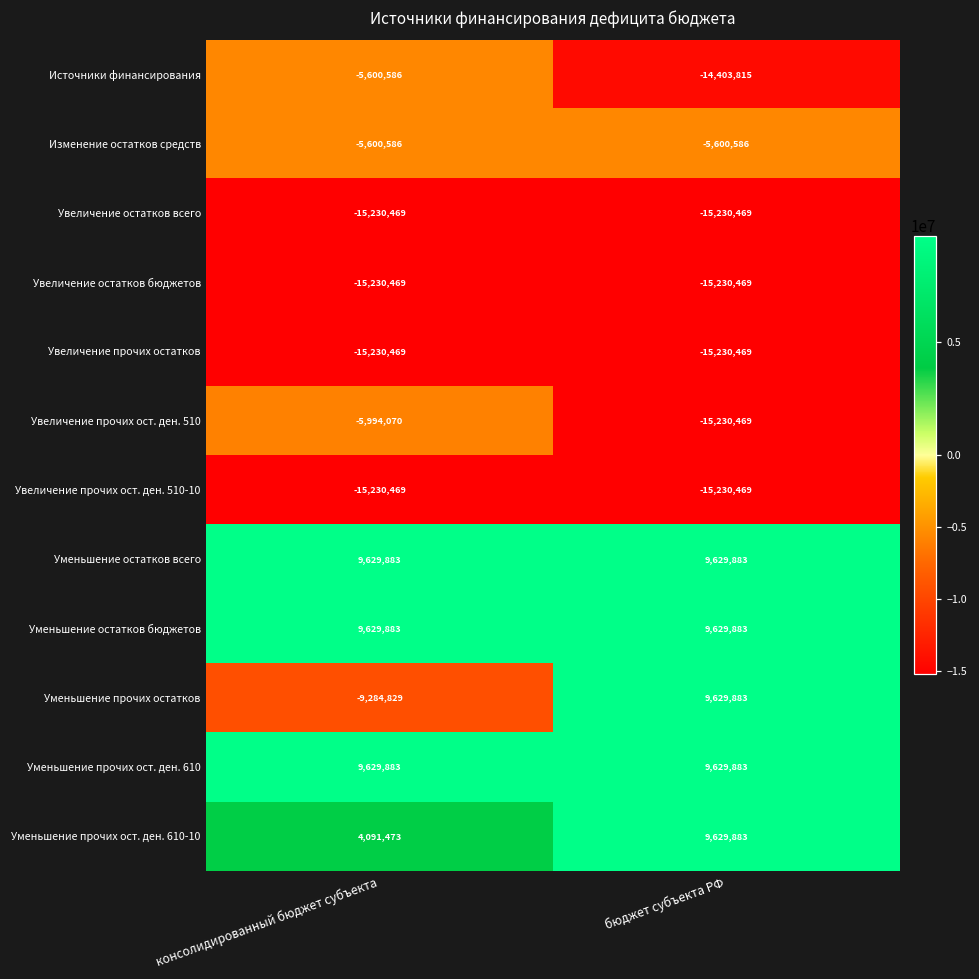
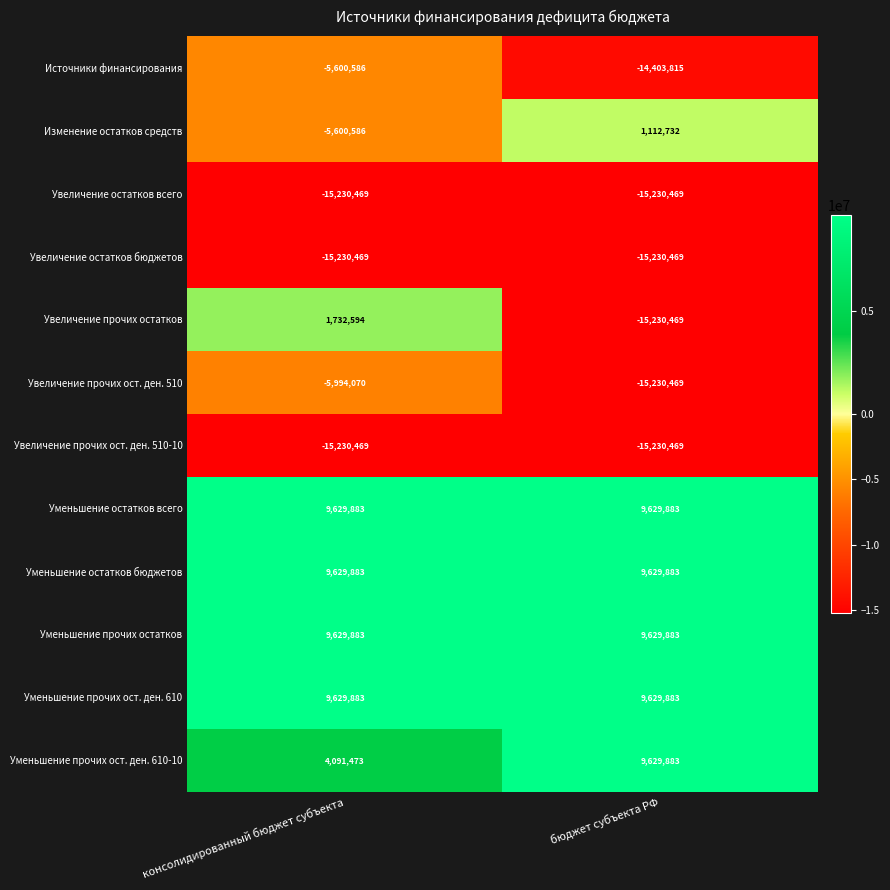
Изменение остатков средств, бюджет субъекта РФ: -5,600,586 -> 1,112,732
Увеличение прочих остатков, консолидированный бюджет субъекта: -15,230,469 -> 1,732,594
Уменьшение прочих остатков, консолидированный бюджет субъекта: -9,284,829 -> 9,629,883
